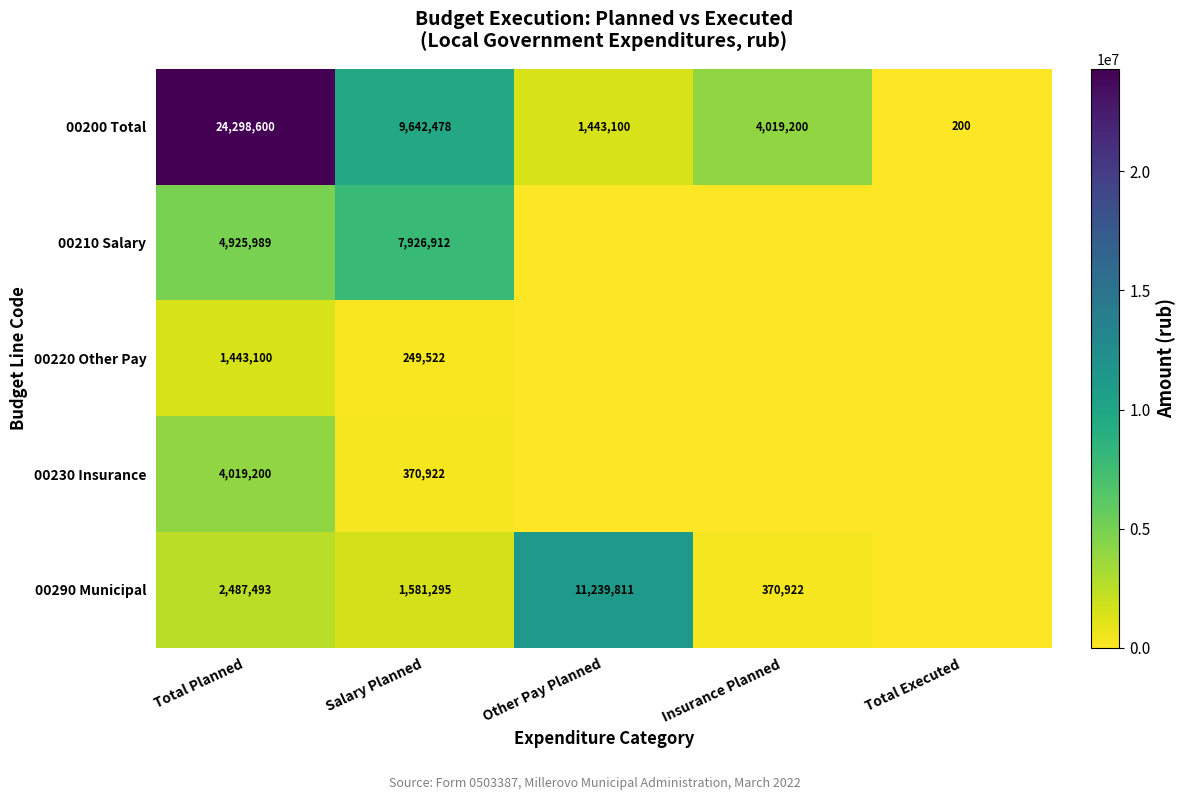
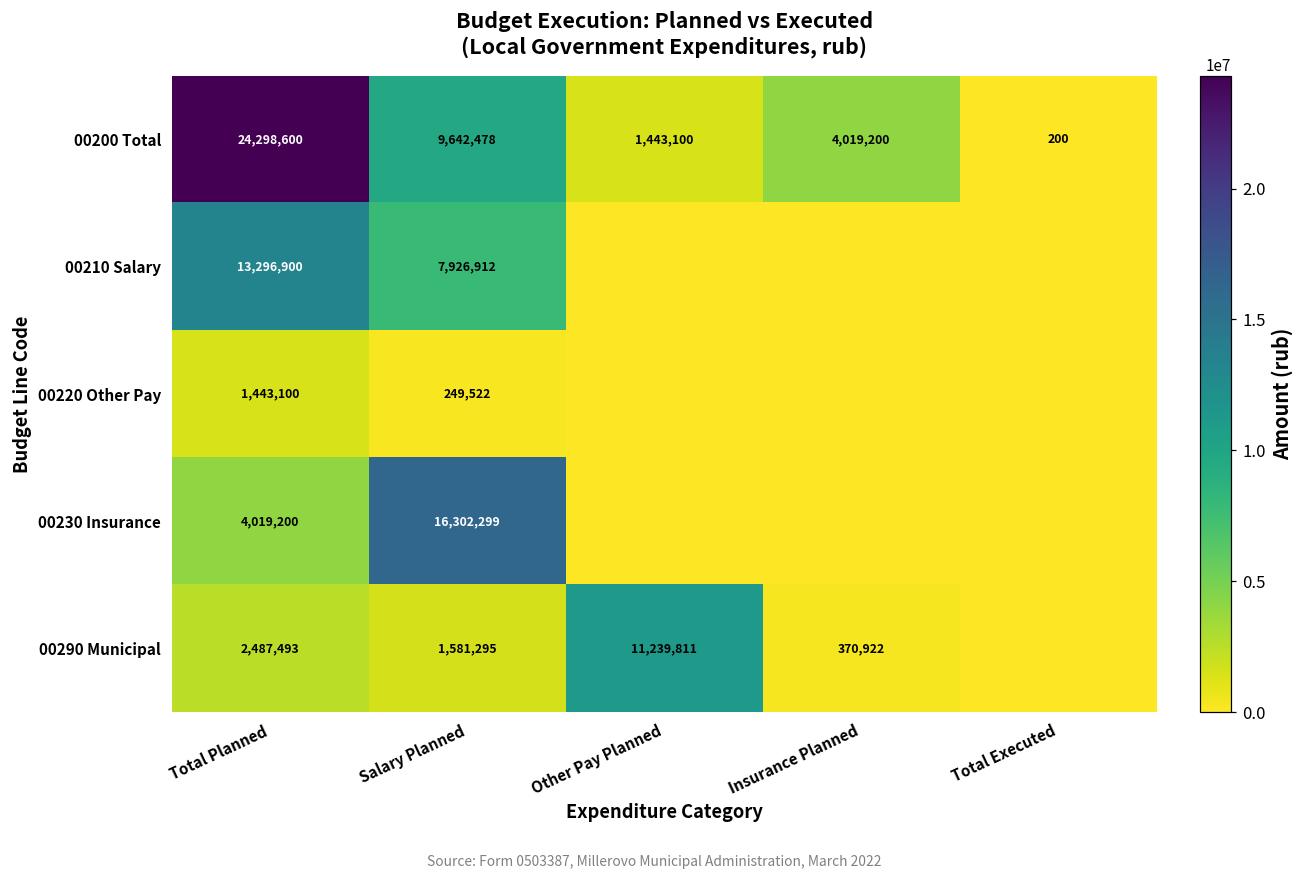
00210 Salary, Total Planned: 4,925,989 -> 13,296,900
00230 Insurance, Salary Planned: 370,922 -> 16,302,299
